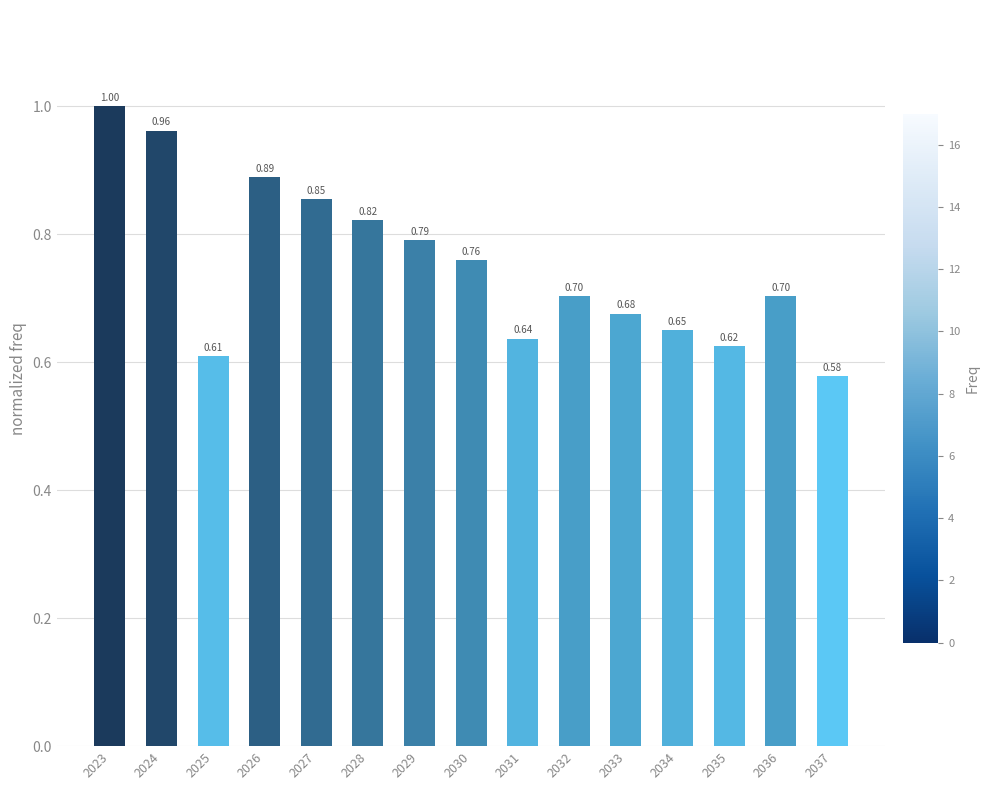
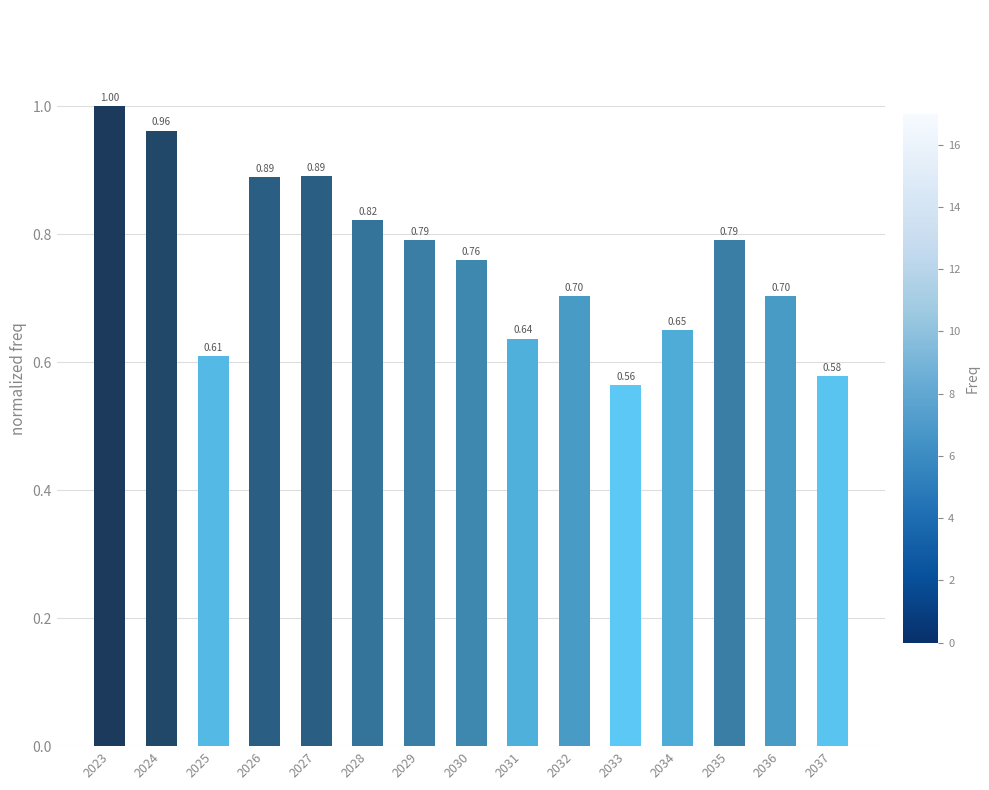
2027: 0.85 -> 0.89
2033: 0.68 -> 0.56
2035: 0.62 -> 0.79
